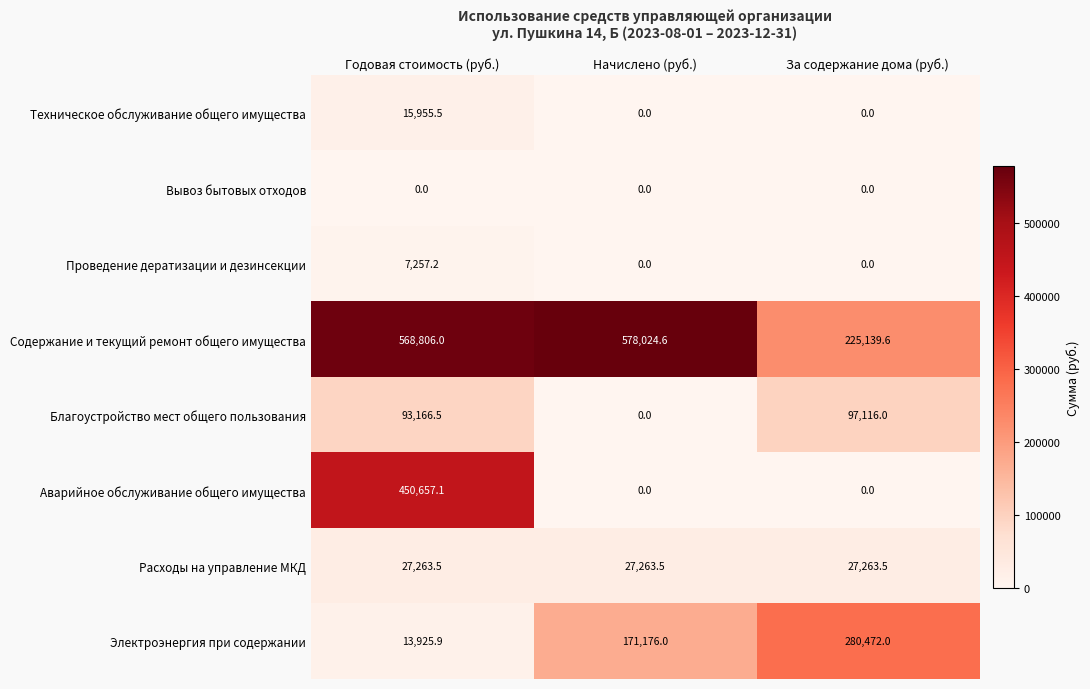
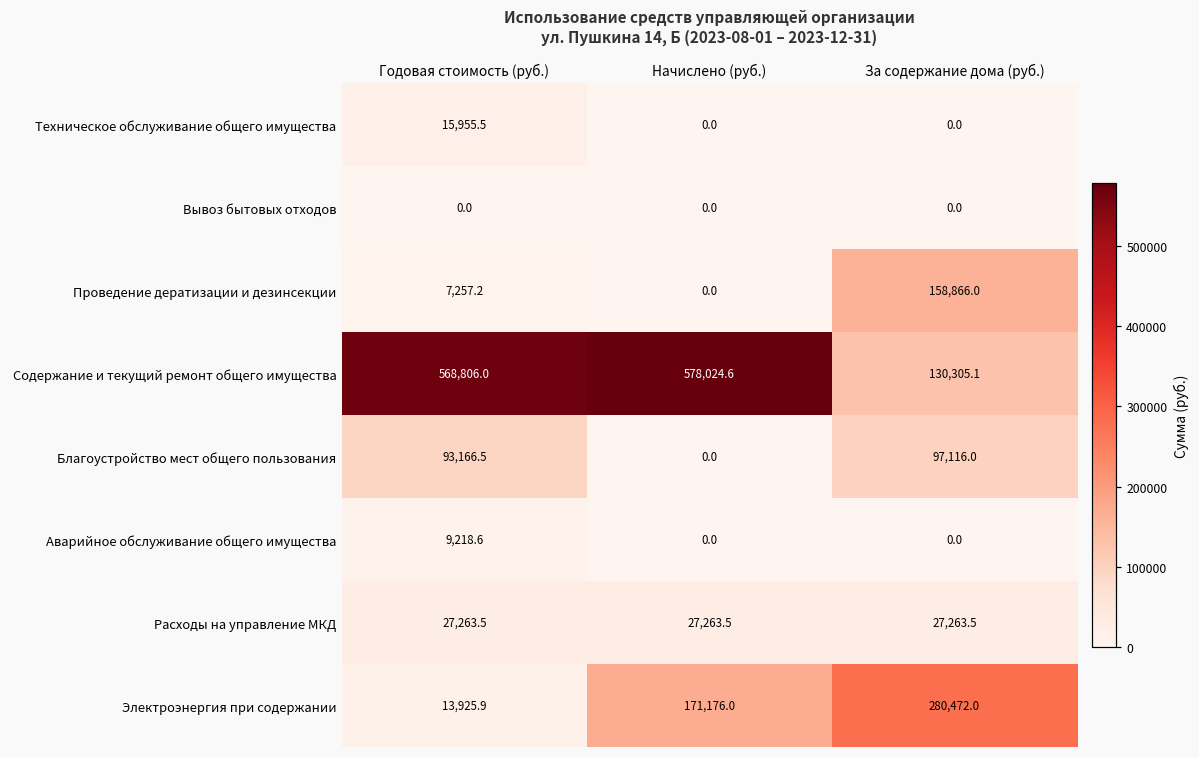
Проведение дератизации и дезинсекции, За содержание дома (руб.): 0.0 -> 158,866.0
Содержание и текущий ремонт общего имущества, За содержание дома (руб.): 225,139.6 -> 130,305.1
Аварийное обслуживание общего имущества, Годовая стоимость (руб.): 450,657.1 -> 9,218.6
